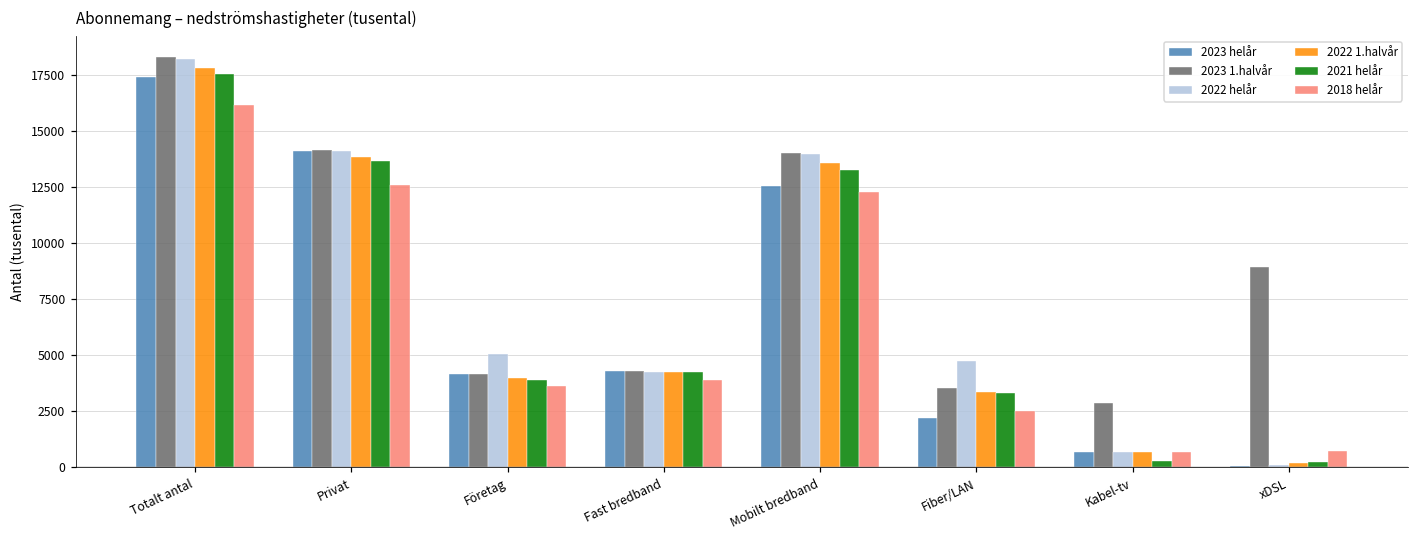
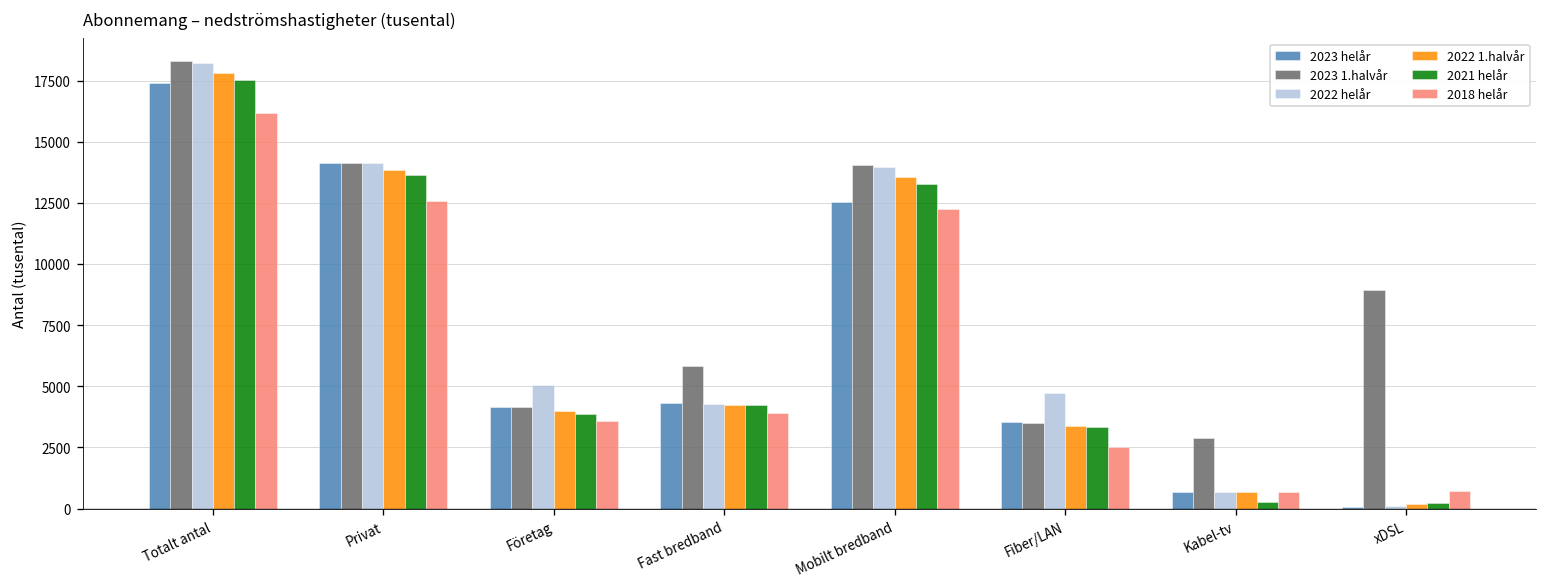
2023 1.halvår, Fast bredband: 4300 -> 5800
2023 helår, Fiber/LAN: 2200 -> 3600
